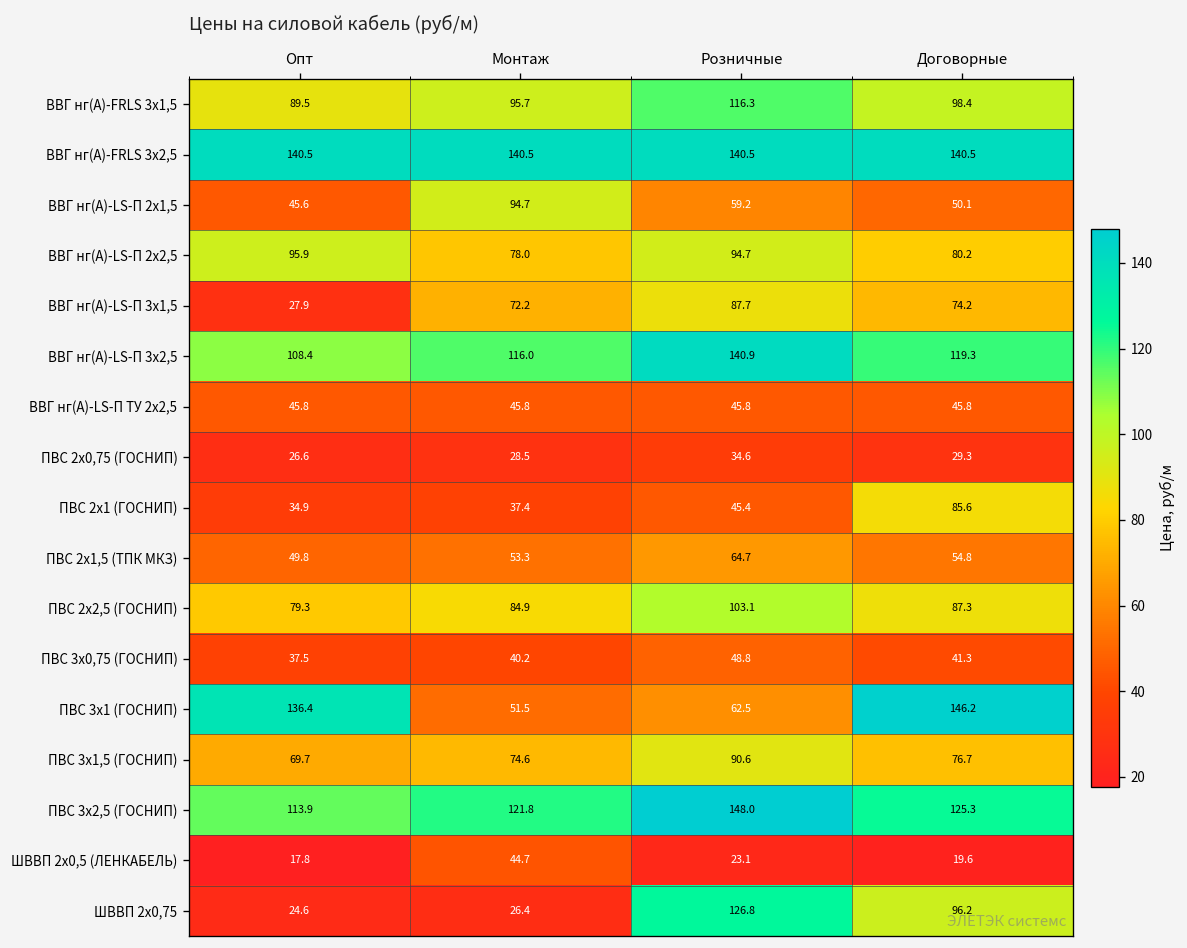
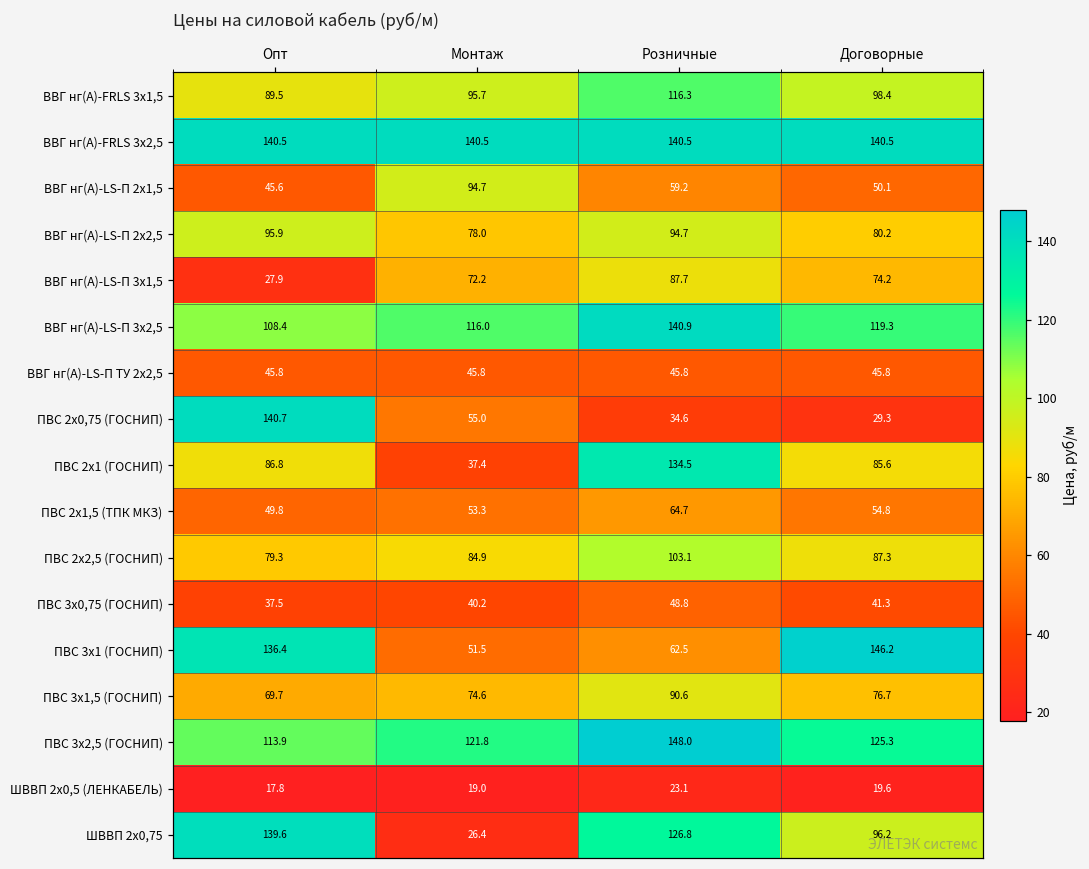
ПВС 2х0,75 (ГОСНИП), Опт: 26.6 -> 140.7
ПВС 2х0,75 (ГОСНИП), Монтаж: 28.5 -> 55.0
ПВС 2х1 (ГОСНИП), Опт: 34.9 -> 86.8
ПВС 2х1 (ГОСНИП), Розничные: 45.4 -> 134.5
ШВВП 2х0,5 (ЛЕНКАБЕЛЬ), Монтаж: 44.7 -> 19.0
ШВВП 2х0,75, Опт: 24.6 -> 139.6
